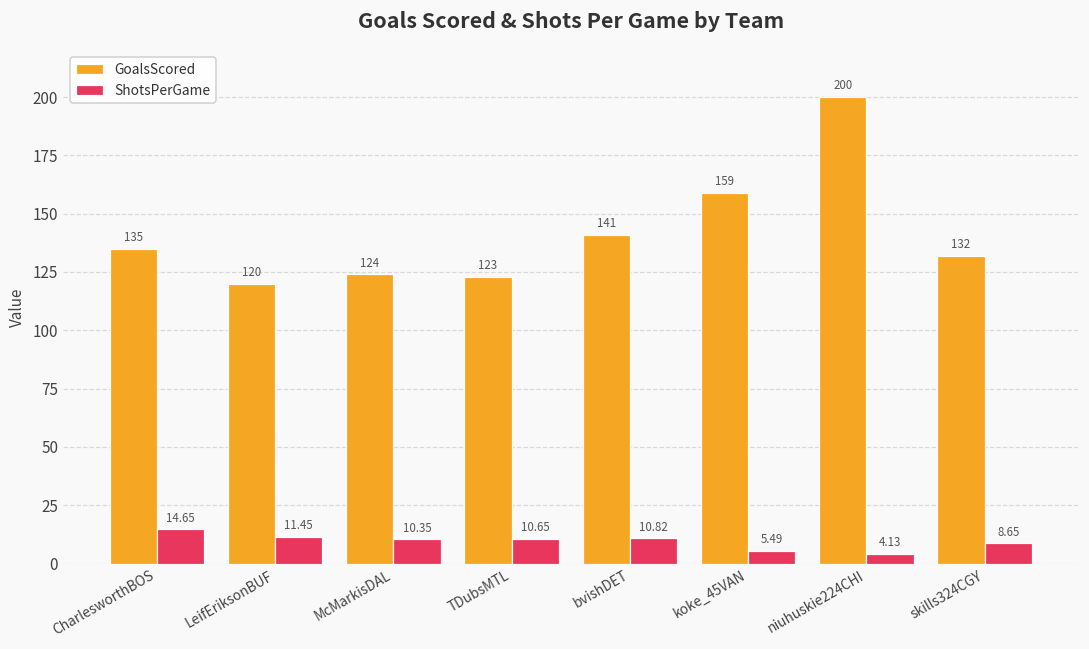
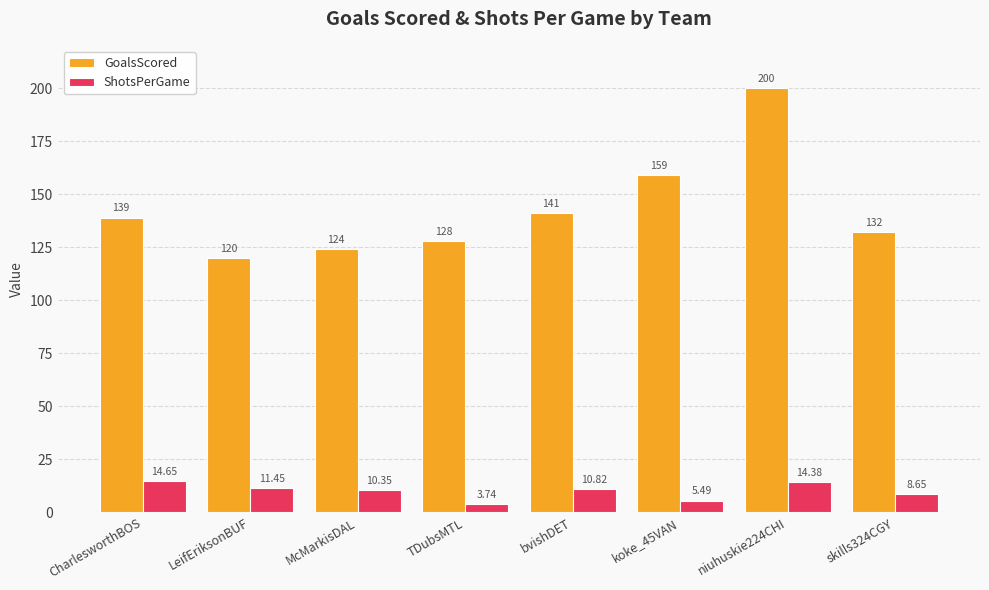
GoalsScored, CharlesworthBOS: 135 -> 139
GoalsScored, TDubsMTL: 123 -> 128
ShotsPerGame, TDubsMTL: 10.65 -> 3.74
ShotsPerGame, niuhuskie224CHI: 4.13 -> 14.38
